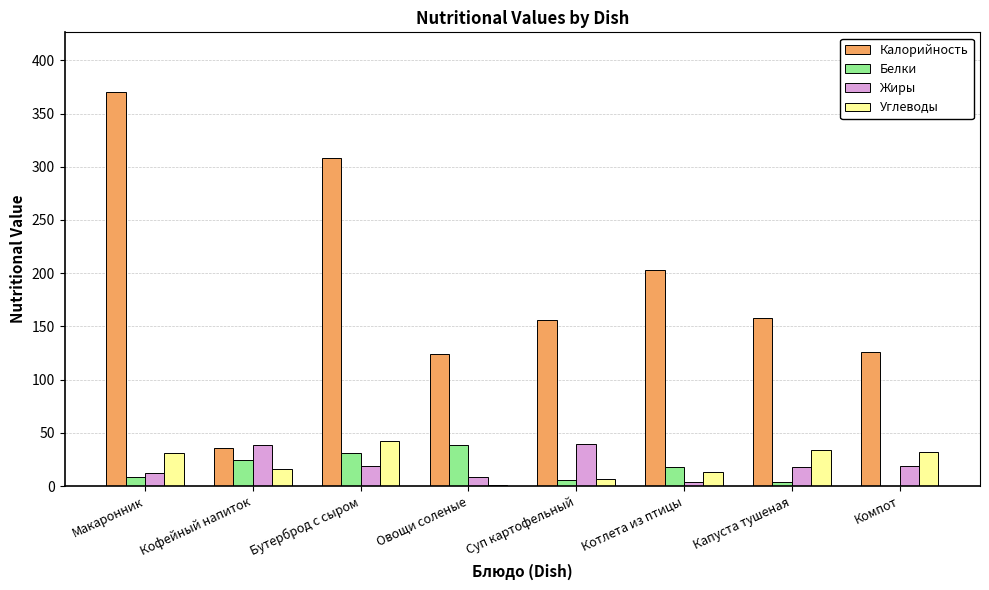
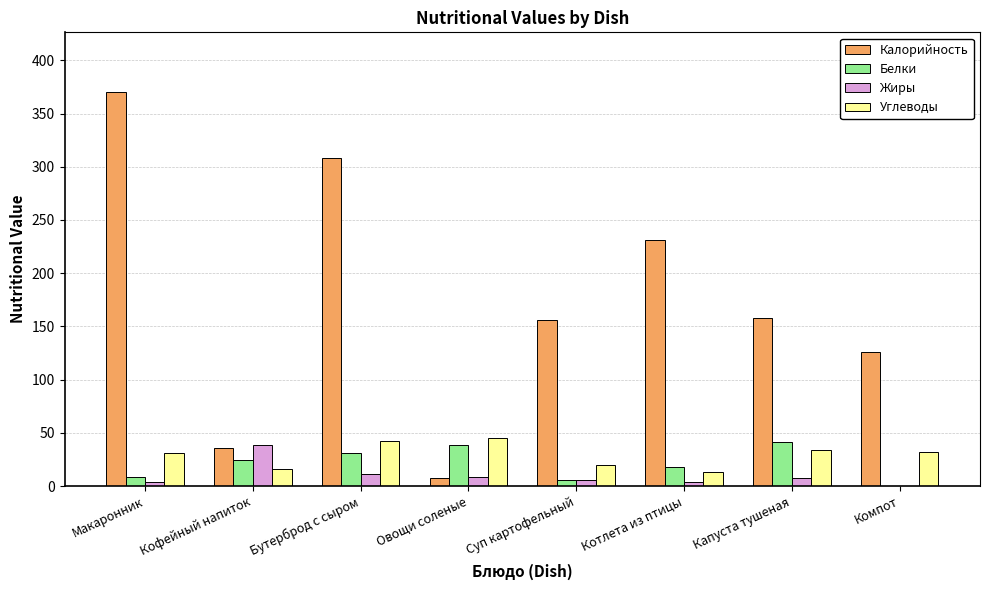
Жиры, Макаронник: 12 -> 4
Жиры, Бутерброд с сыром: 19 -> 11
Калорийность, Овощи соленые: 124 -> 8
Углеводы, Овощи соленые: 1 -> 45
Жиры, Суп картофельный: 39 -> 6
Углеводы, Суп картофельный: 7 -> 20
Калорийность, Котлета из птицы: 203 -> 231
Белки, Капуста тушеная: 4 -> 41
Жиры, Капуста тушеная: 18 -> 7
Жиры, Компот: 19 -> 0
